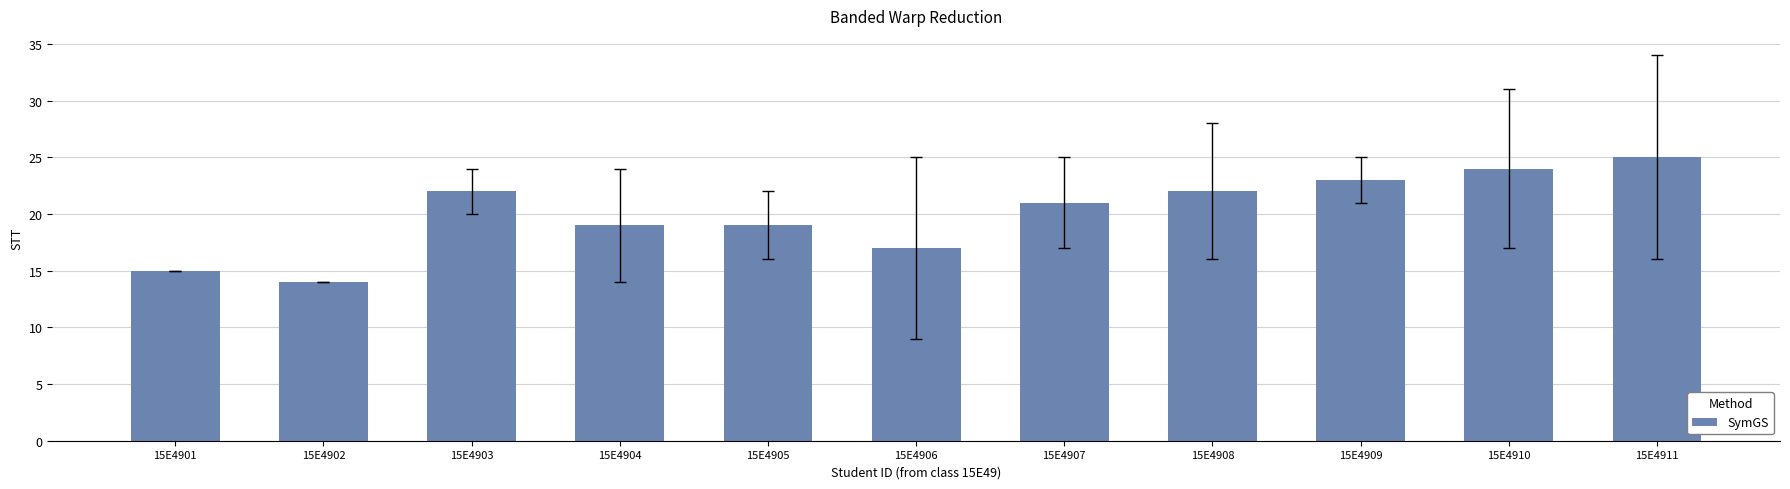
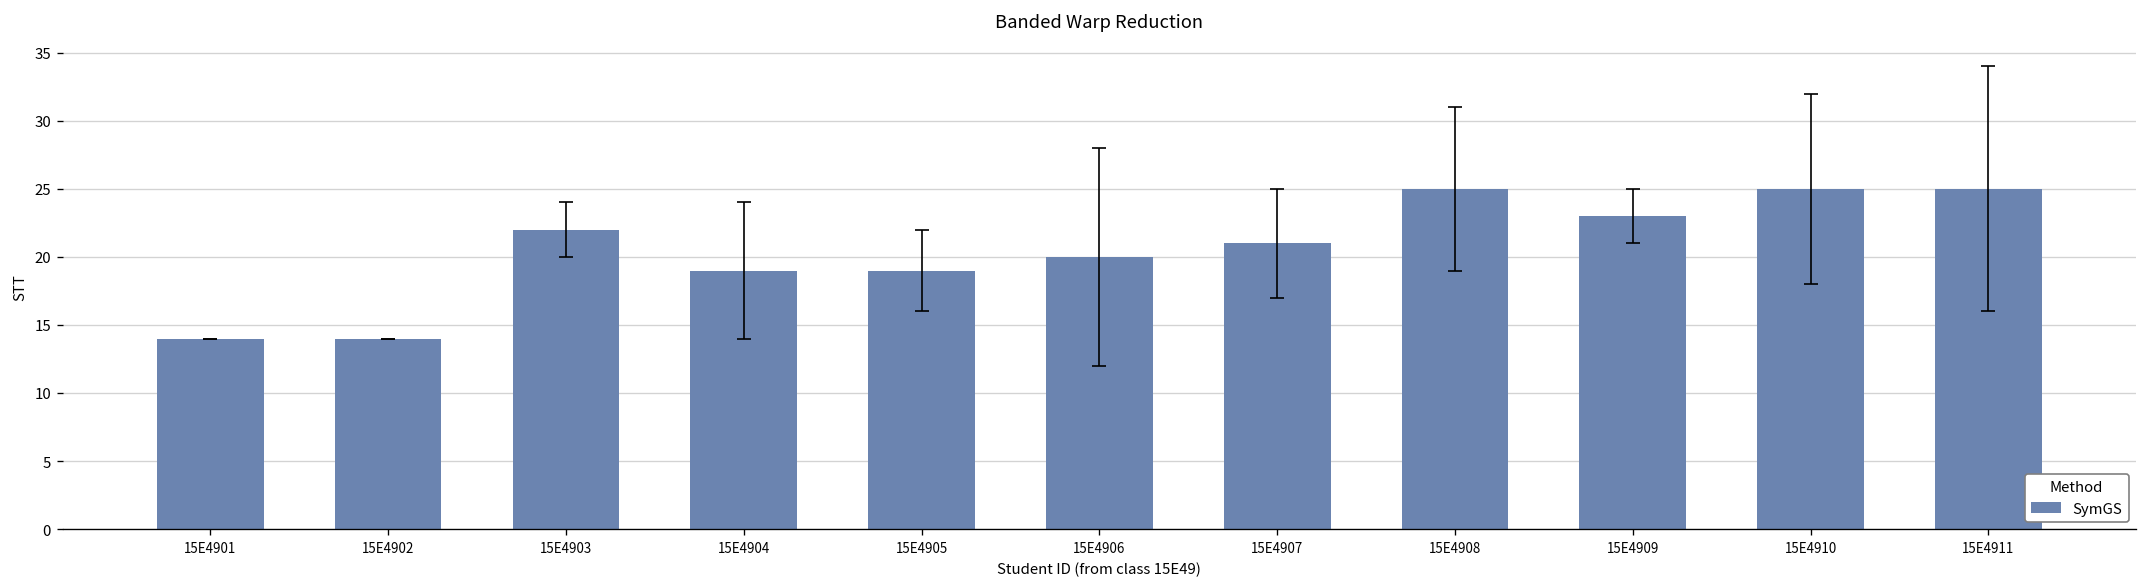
SymGS, 15E4901: 15 -> 14
SymGS, 15E4906: 17 -> 20
SymGS, 15E4908: 22 -> 25
SymGS, 15E4910: 24 -> 25
